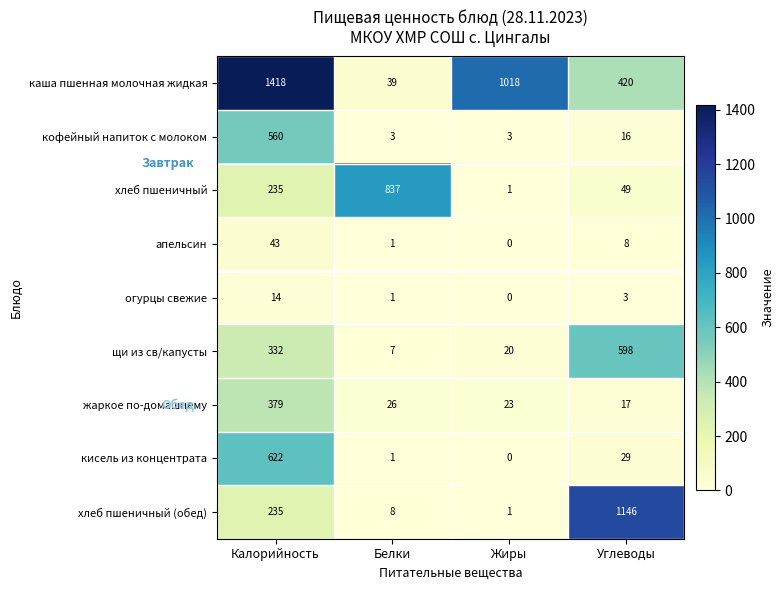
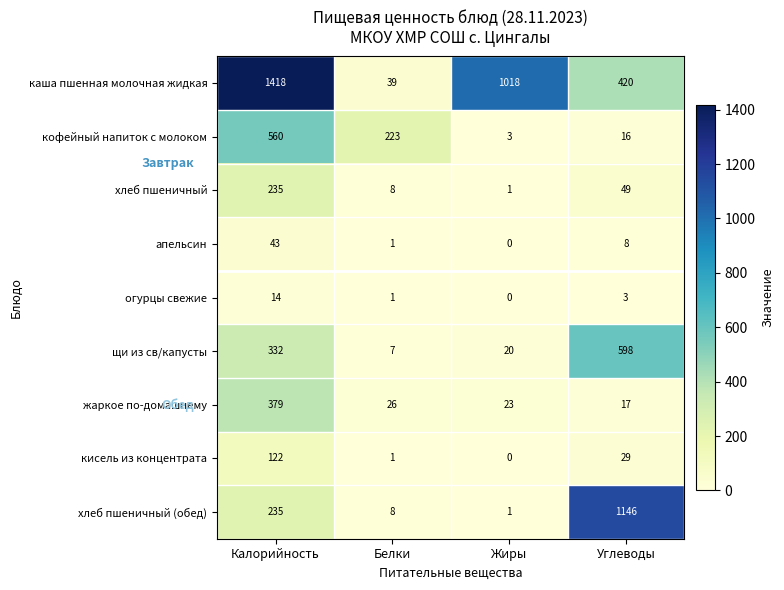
кофейный напиток с молоком, Белки: 3 -> 223
хлеб пшеничный, Белки: 837 -> 8
кисель из концентрата, Калорийность: 622 -> 122
